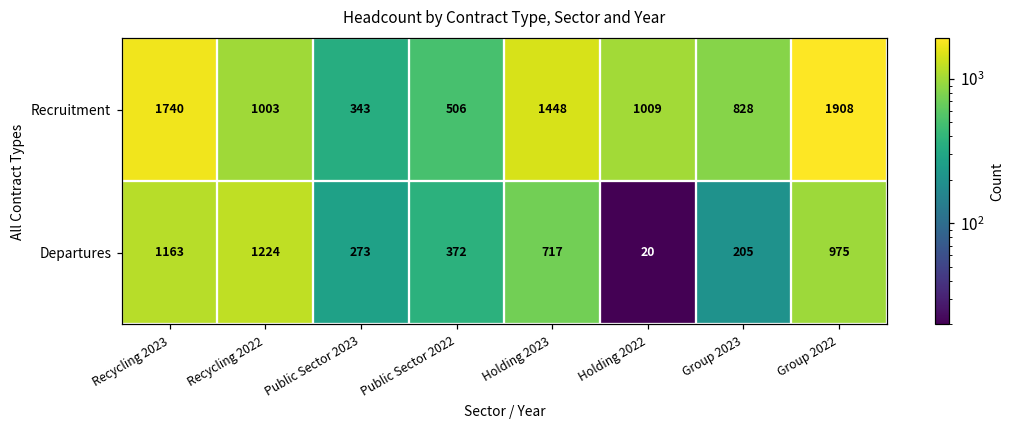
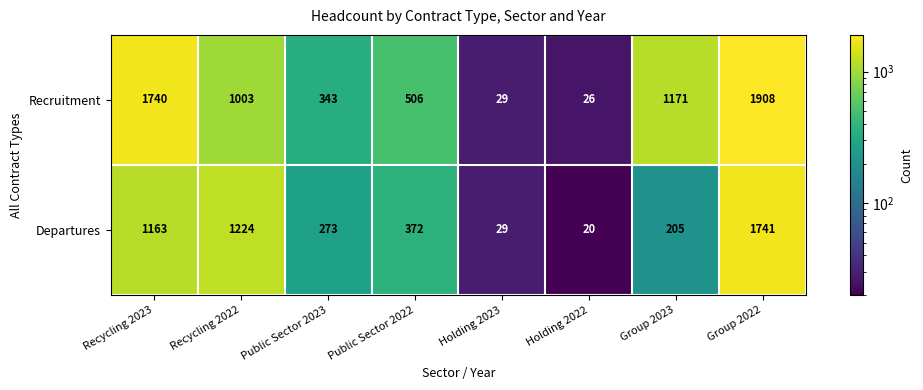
Recruitment, Holding 2023: 1448 -> 29
Recruitment, Holding 2022: 1009 -> 26
Recruitment, Group 2023: 828 -> 1171
Departures, Holding 2023: 717 -> 29
Departures, Group 2022: 975 -> 1741
